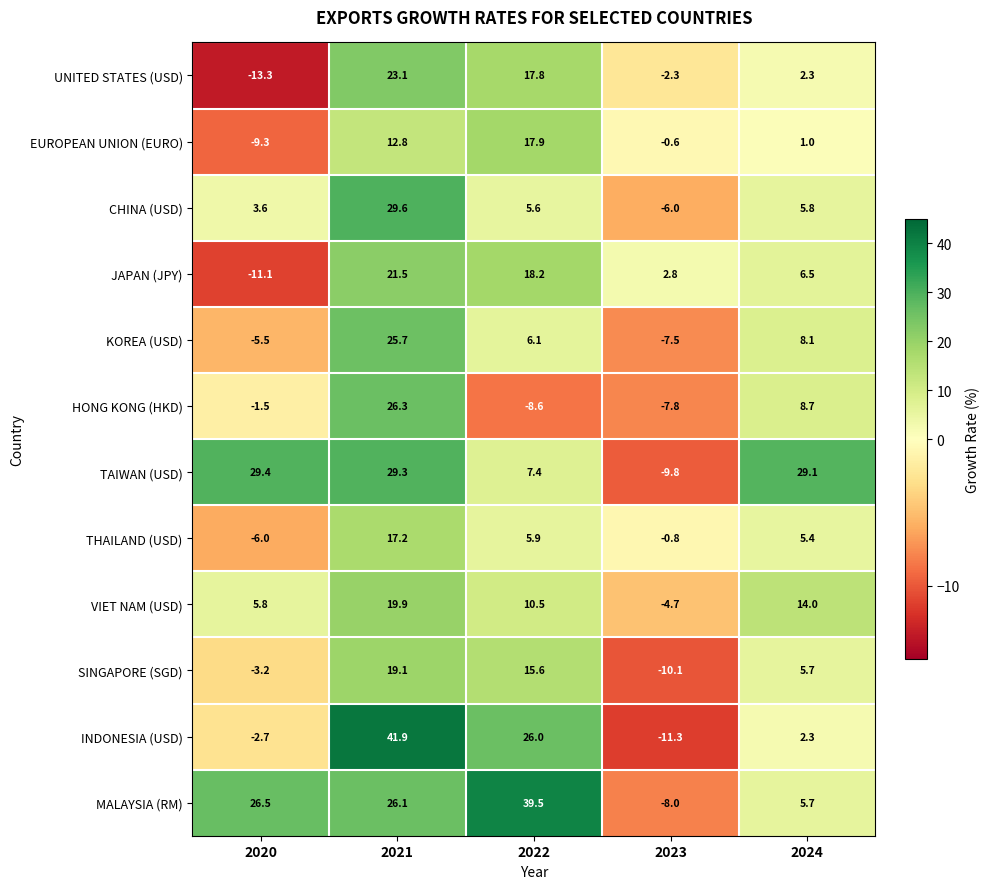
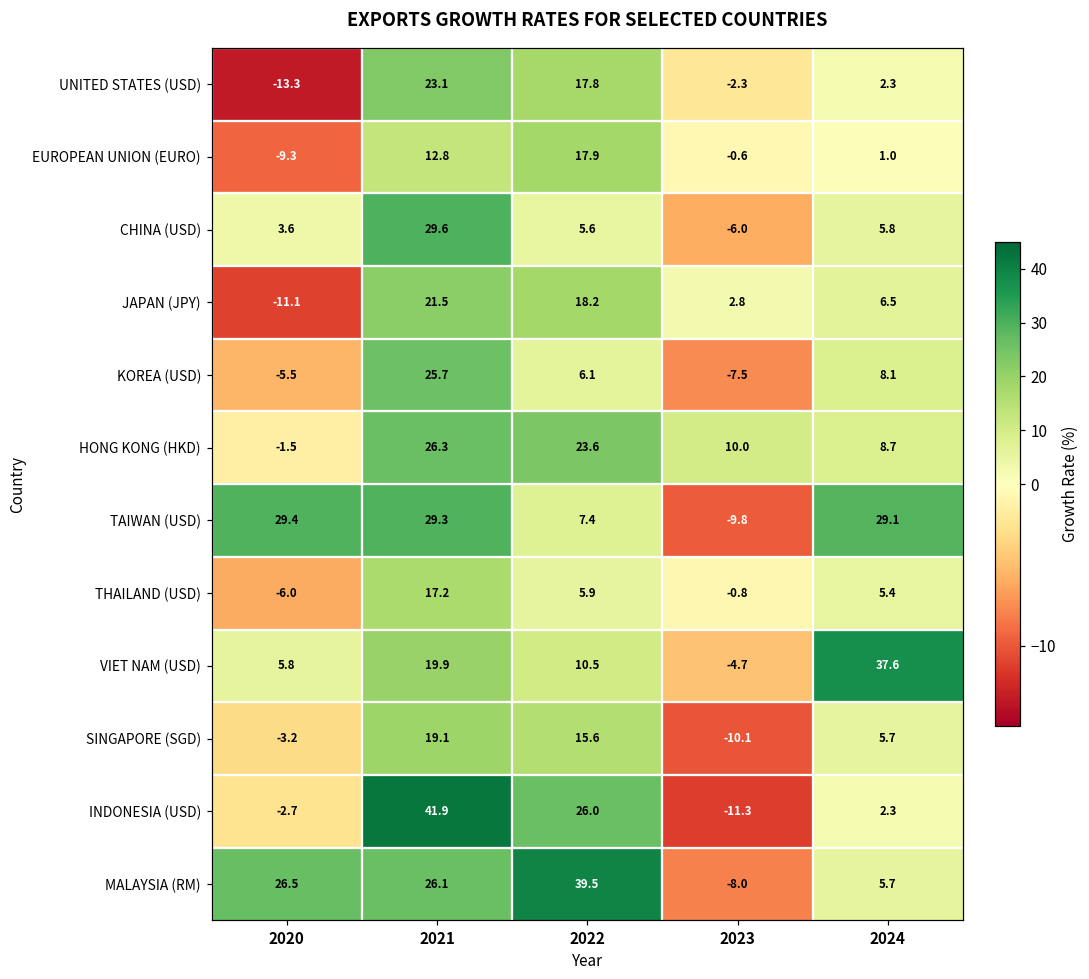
HONG KONG (HKD), 2022: -8.6 -> 23.6
HONG KONG (HKD), 2023: -7.8 -> 10.0
VIET NAM (USD), 2024: 14.0 -> 37.6
